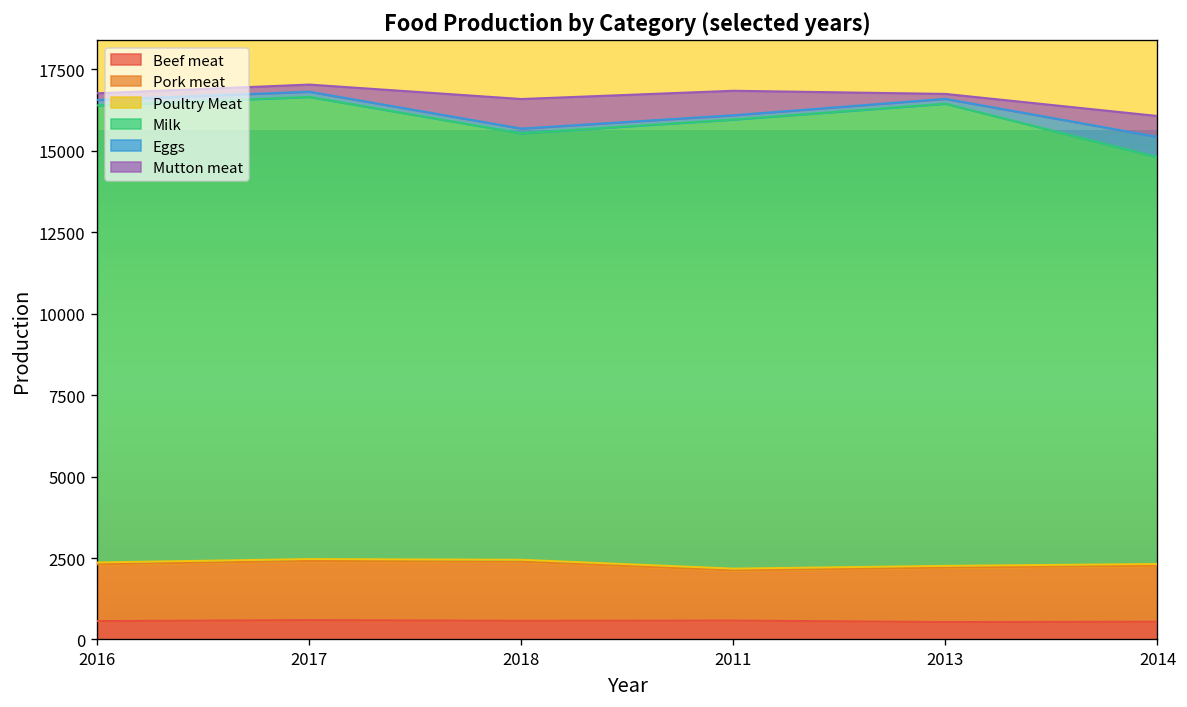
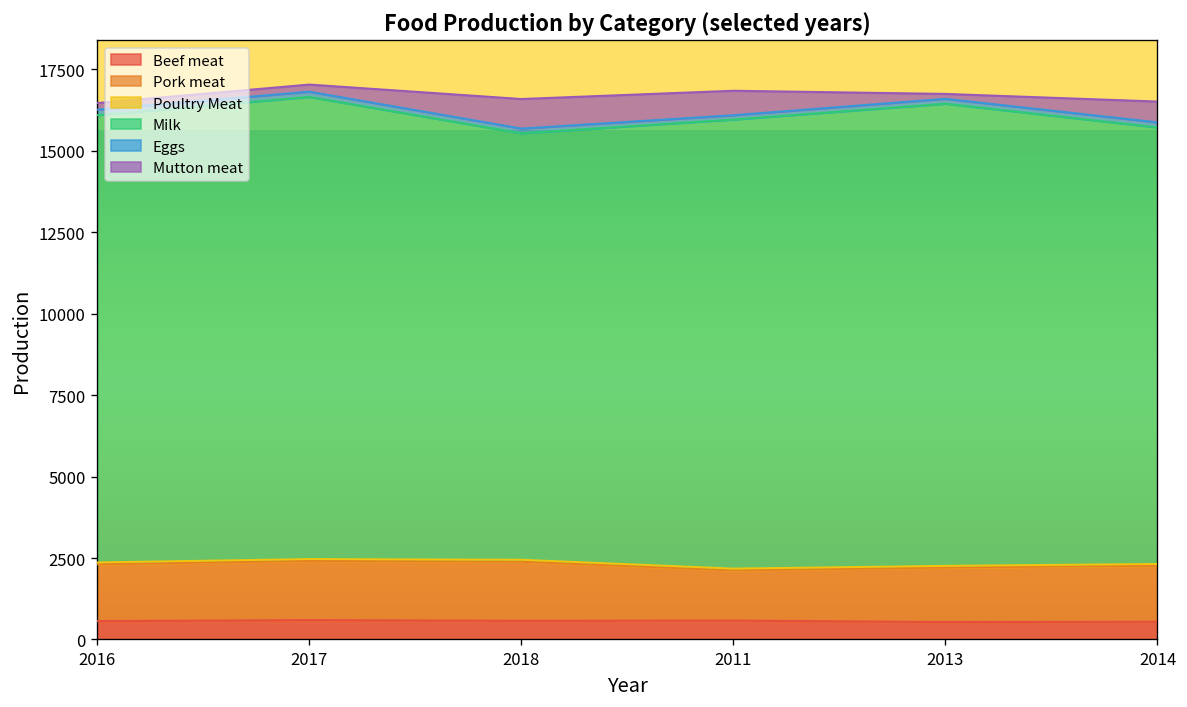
Milk, 2016: 14000 -> 13700
Milk, 2014: 12500 -> 13400
Eggs, 2014: 600 -> 200
